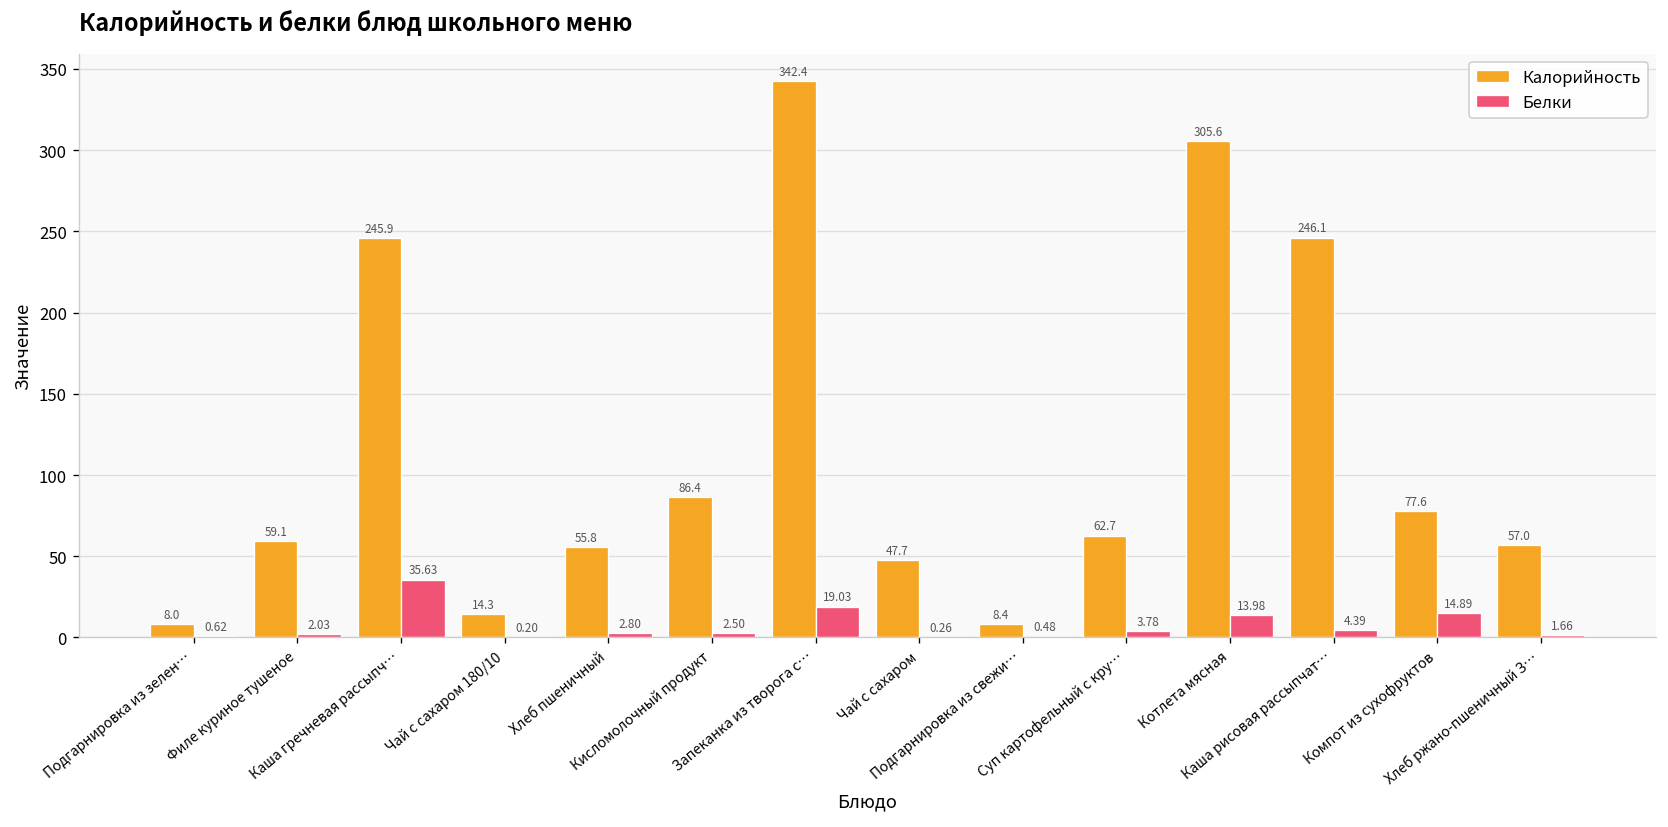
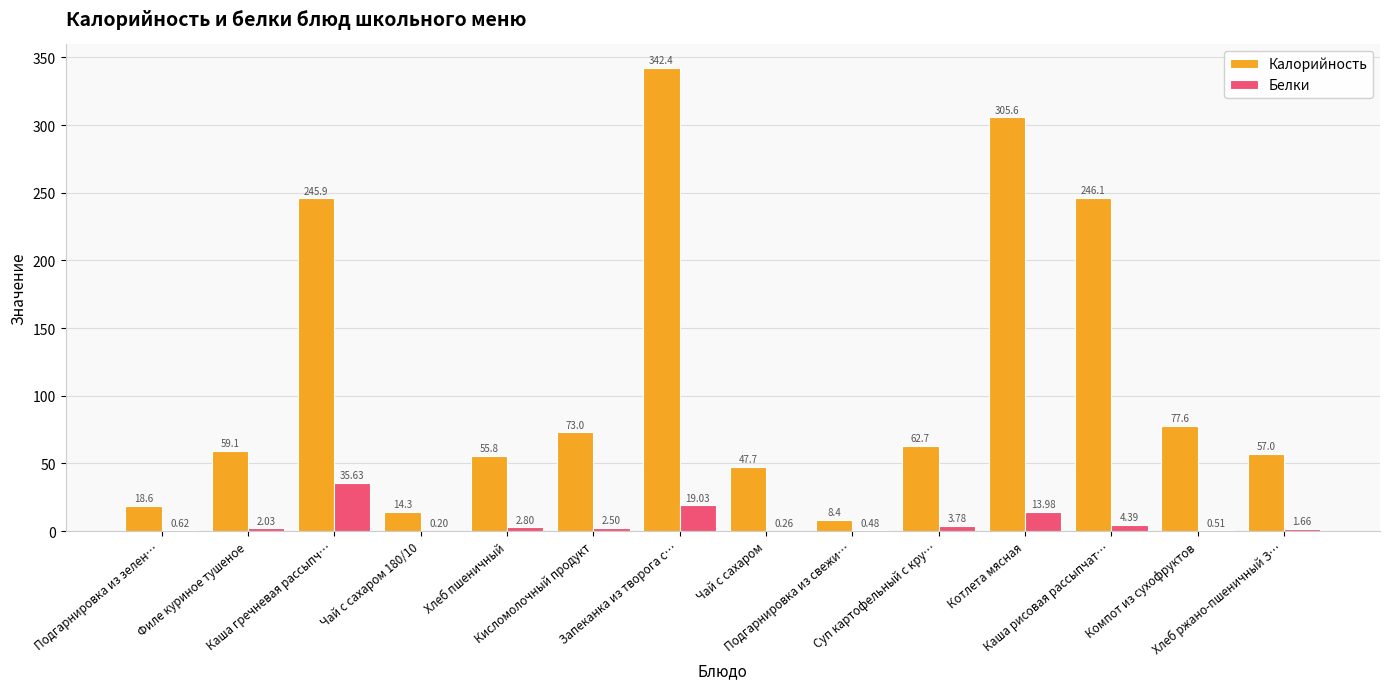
Калорийность, Подгарнировка из зелен…: 8.0 -> 18.6
Калорийность, Кисломолочный продукт: 86.4 -> 73.0
Белки, Компот из сухофруктов: 14.89 -> 0.51
